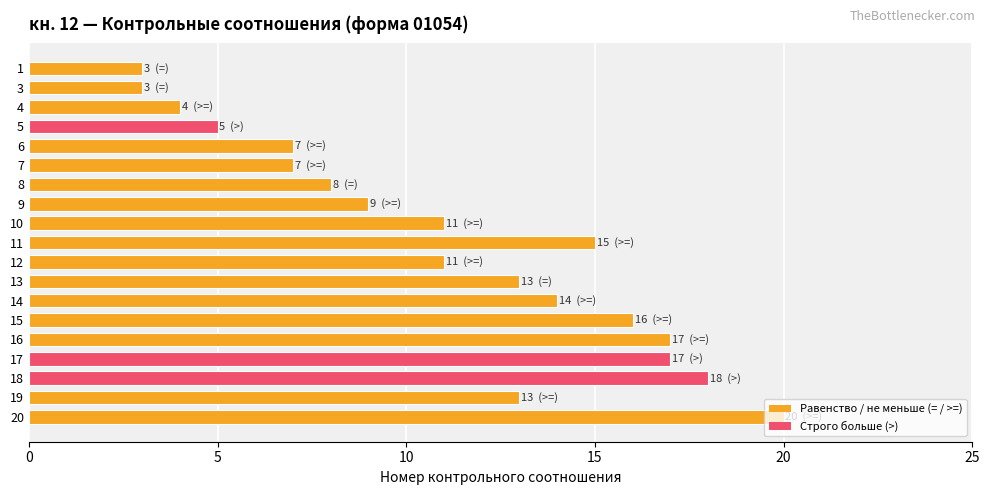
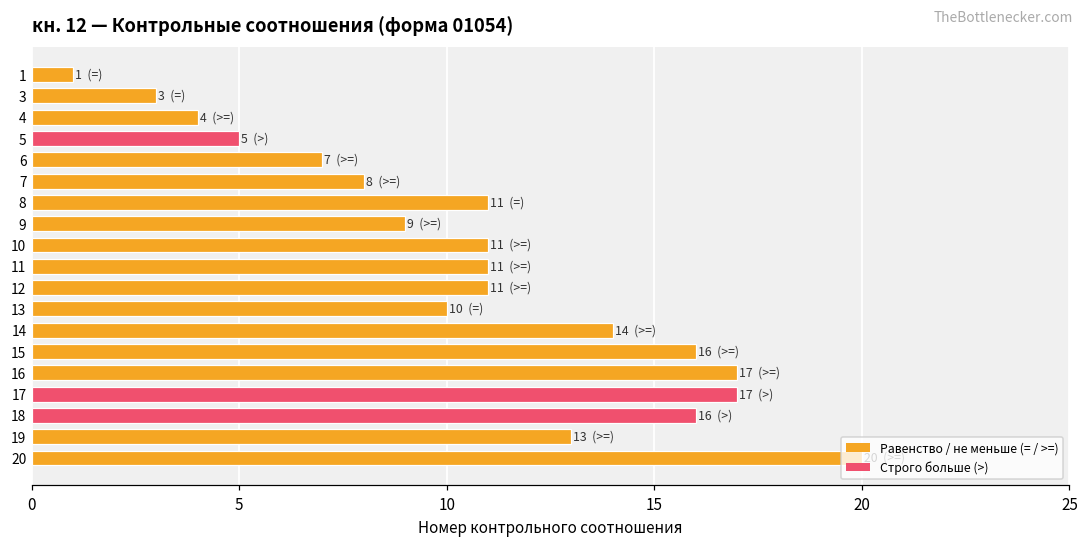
1: 3 -> 1
7: 7 -> 8
8: 8 -> 11
11: 15 -> 11
13: 13 -> 10
18: 18 -> 16
